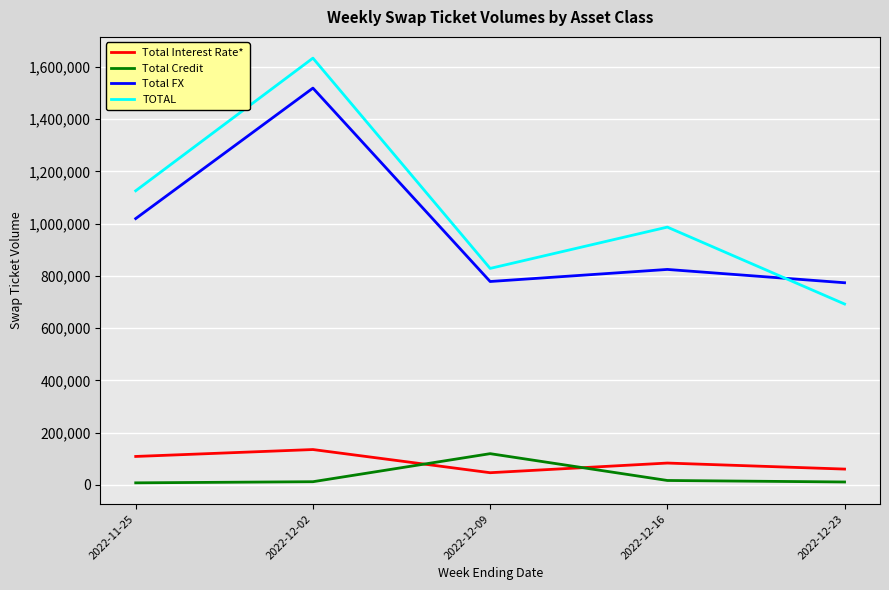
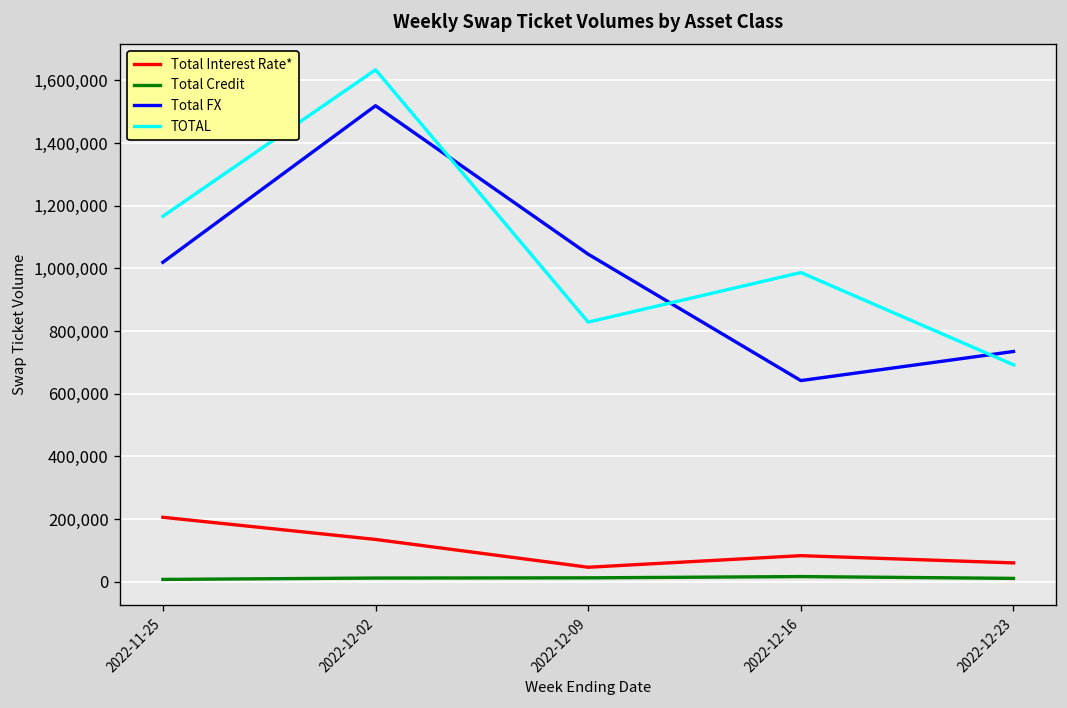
Total Interest Rate*, 2022-11-25: 110,000 -> 210,000
TOTAL, 2022-11-25: 1,130,000 -> 1,170,000
Total Credit, 2022-12-09: 120,000 -> 10,000
Total FX, 2022-12-09: 780,000 -> 1,050,000
Total FX, 2022-12-16: 820,000 -> 640,000
Total FX, 2022-12-23: 770,000 -> 730,000
